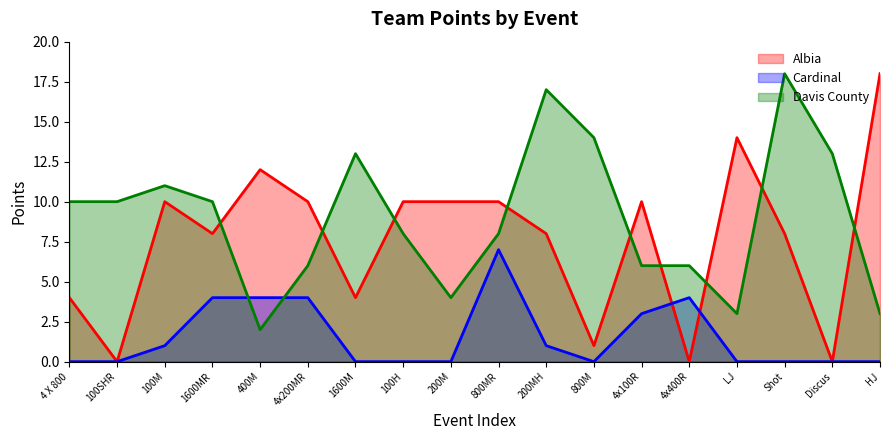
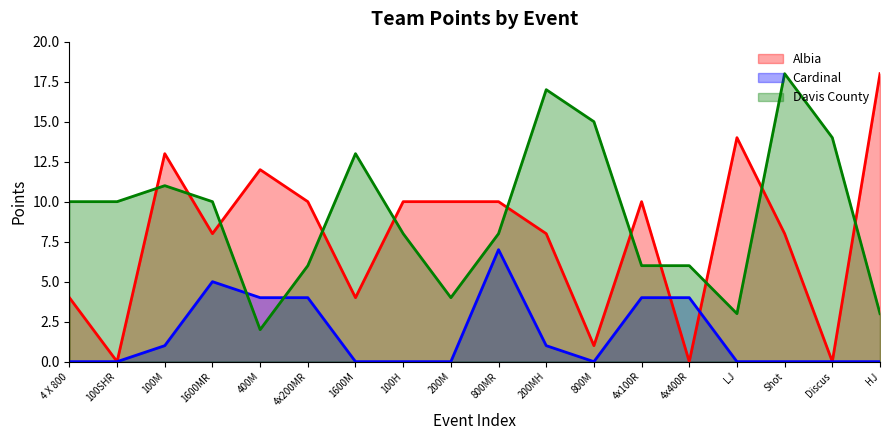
Albia, 100M: 10 -> 13
Cardinal, 1600MR: 4 -> 5
Davis County, 800M: 14 -> 15
Cardinal, 4x100R: 3 -> 4
Davis County, Discus: 13 -> 14
